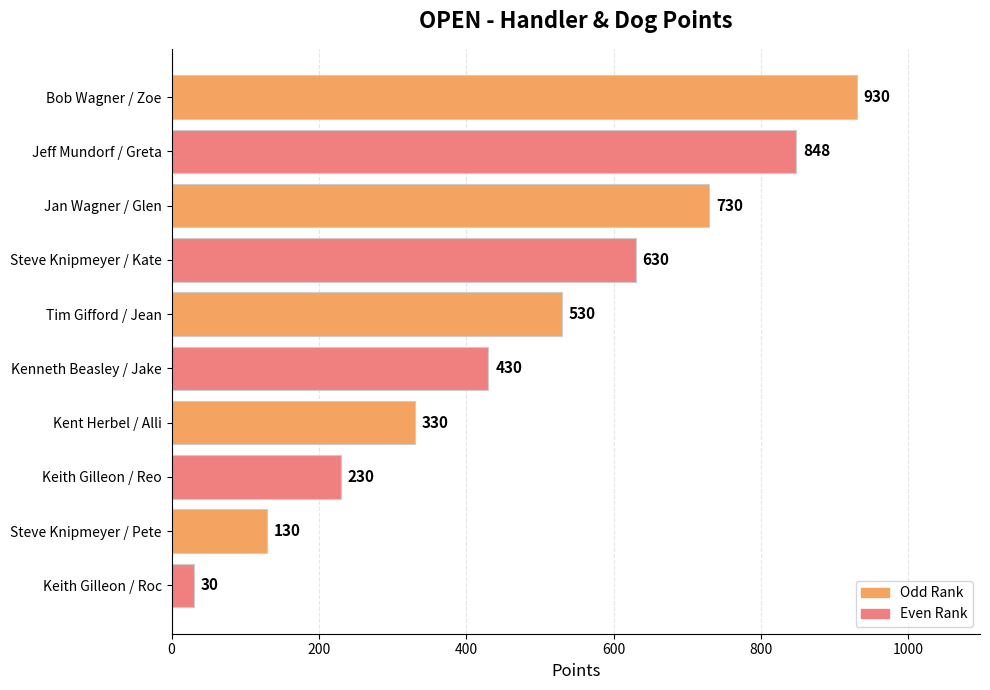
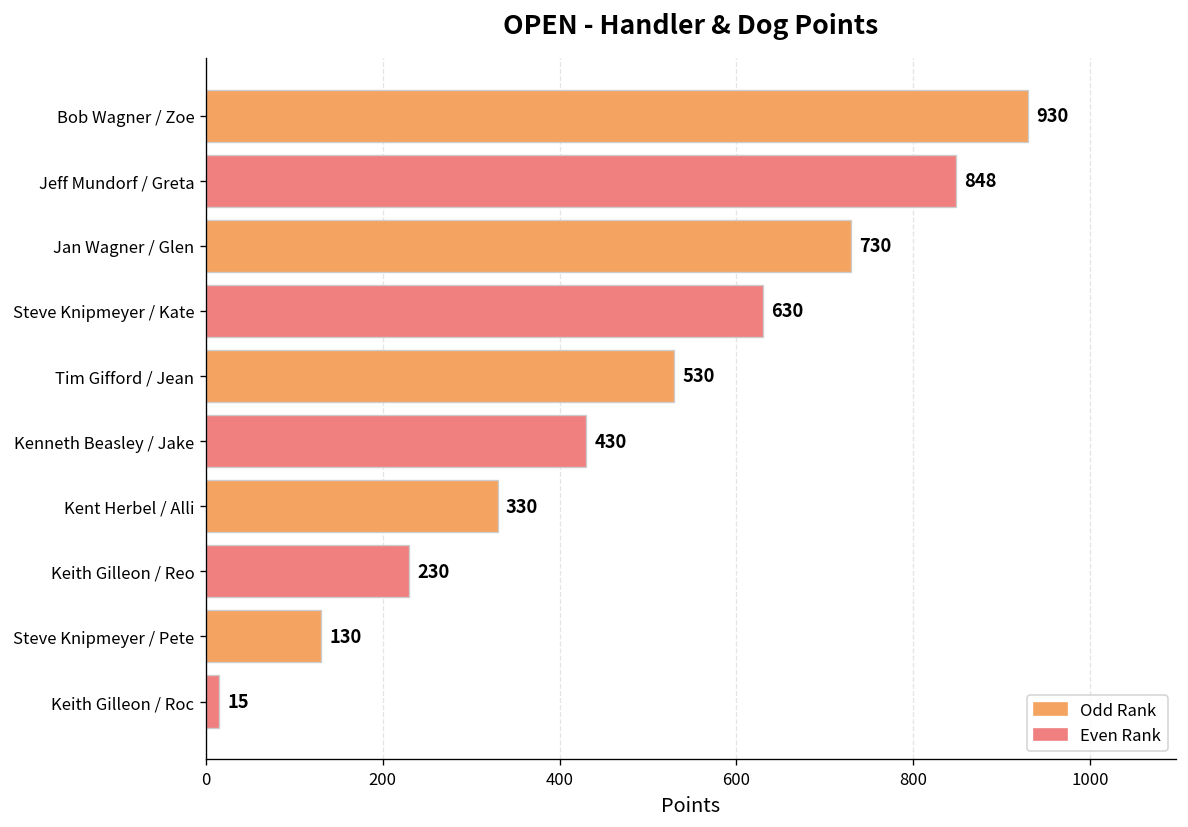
Keith Gilleon / Roc: 30 -> 15
